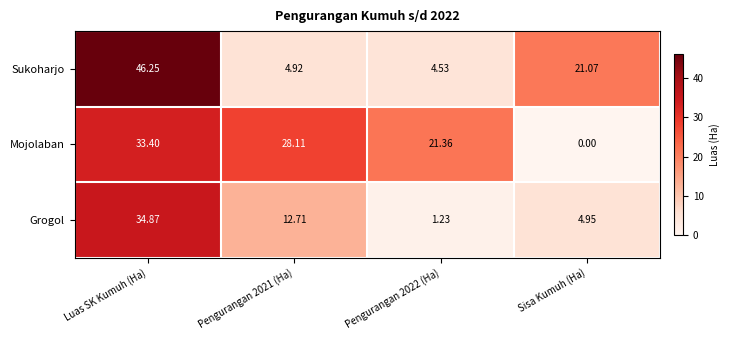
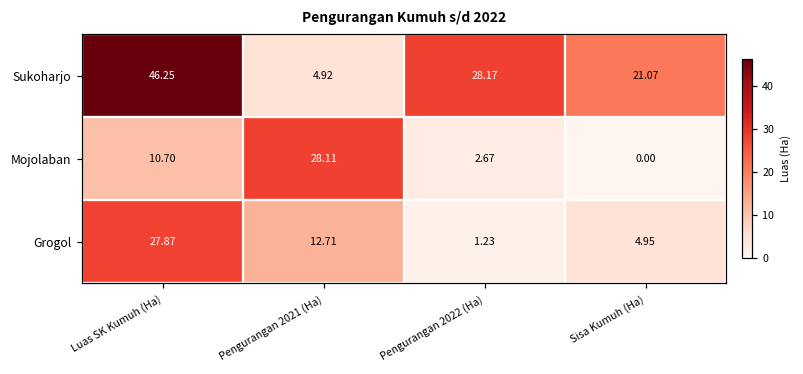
Sukoharjo, Pengurangan 2022 (Ha): 4.53 -> 28.17
Mojolaban, Luas SK Kumuh (Ha): 33.40 -> 10.70
Mojolaban, Pengurangan 2022 (Ha): 21.36 -> 2.67
Grogol, Luas SK Kumuh (Ha): 34.87 -> 27.87
